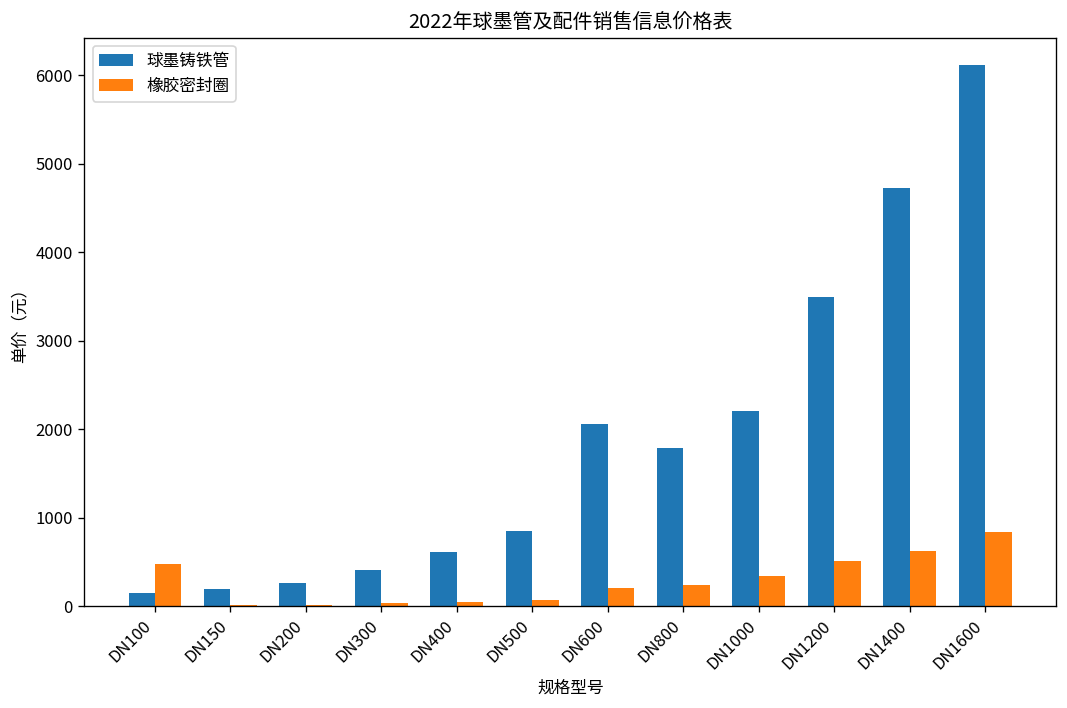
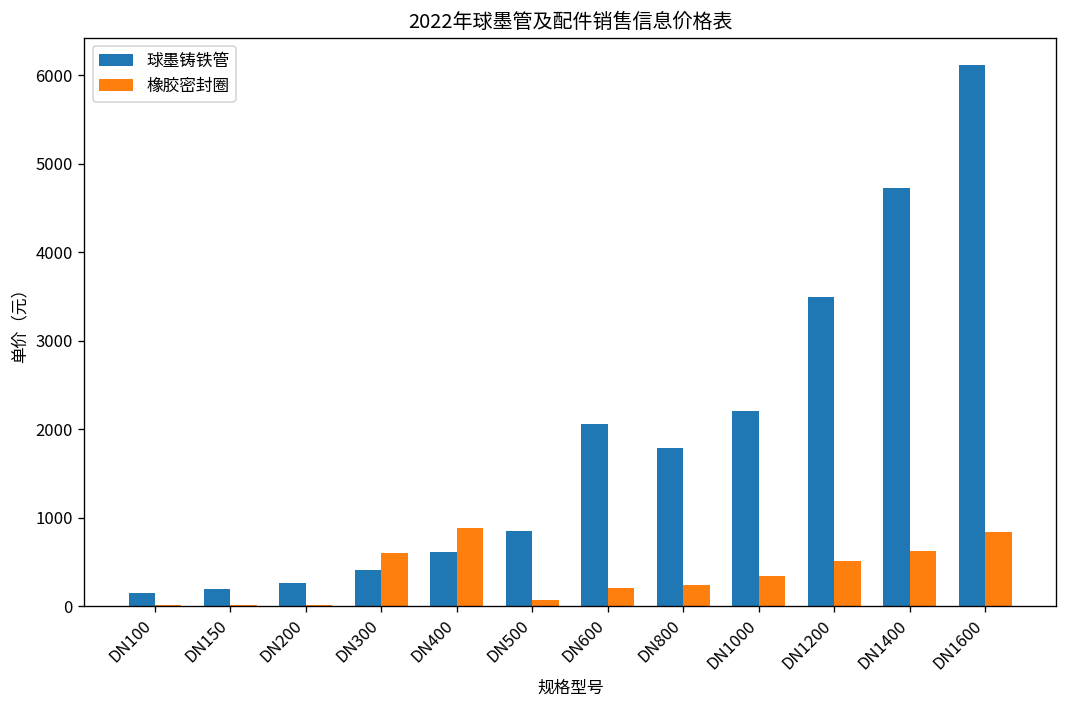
橡胶密封圈, DN100: 500 -> 0
橡胶密封圈, DN300: 0 -> 600
橡胶密封圈, DN400: 0 -> 900
